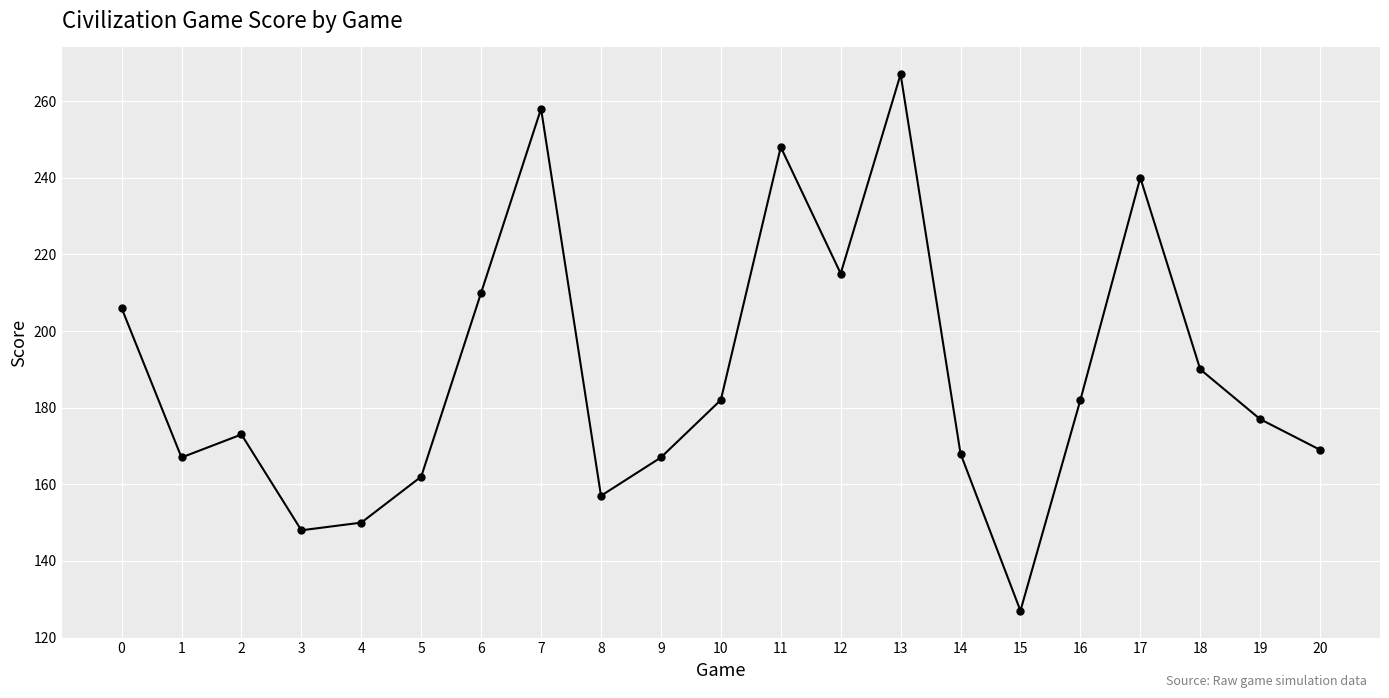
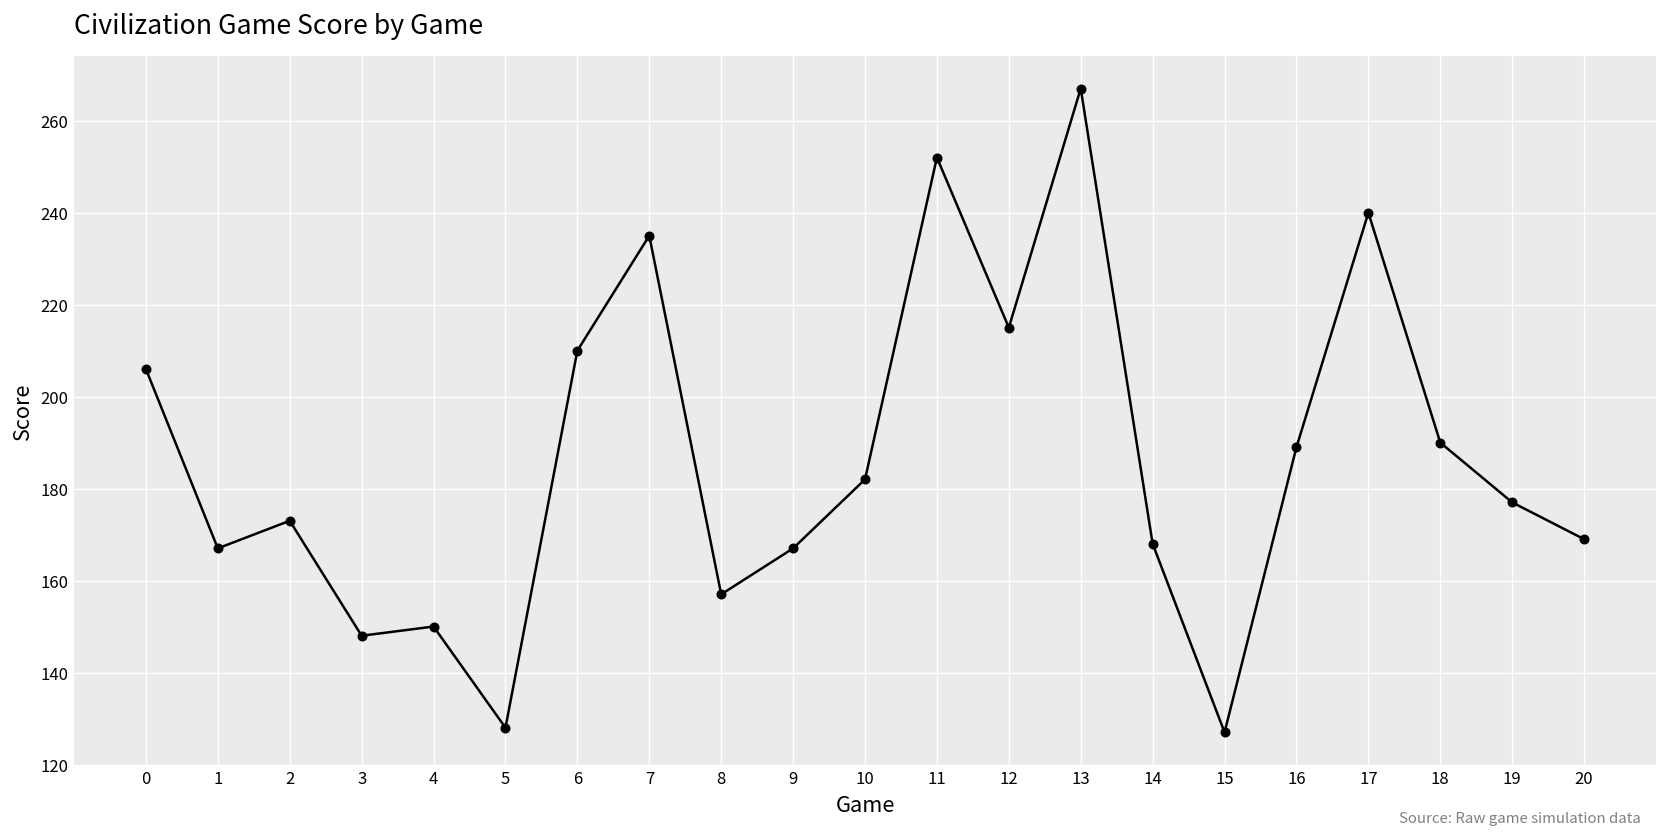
5: 162 -> 128
7: 258 -> 235
11: 248 -> 252
16: 182 -> 189
